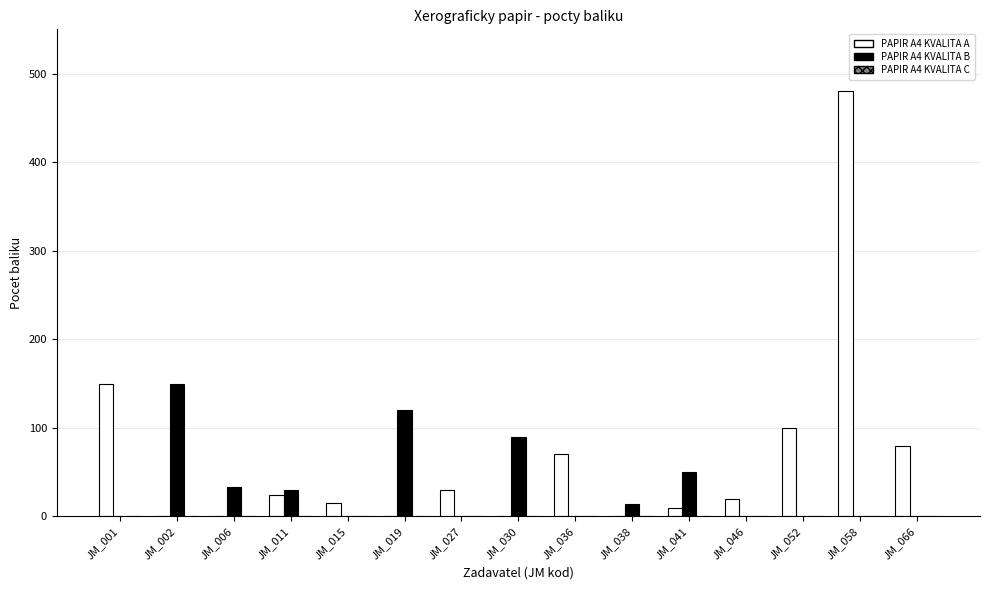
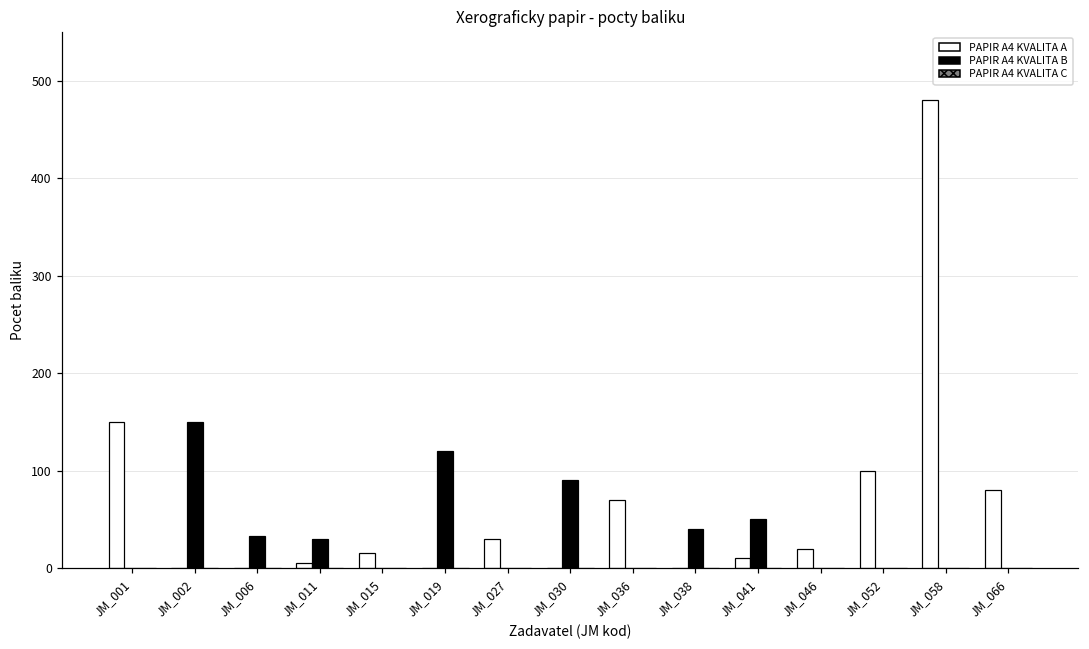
PAPIR A4 KVALITA A, JM_011: 20 -> 10
PAPIR A4 KVALITA B, JM_038: 10 -> 40
